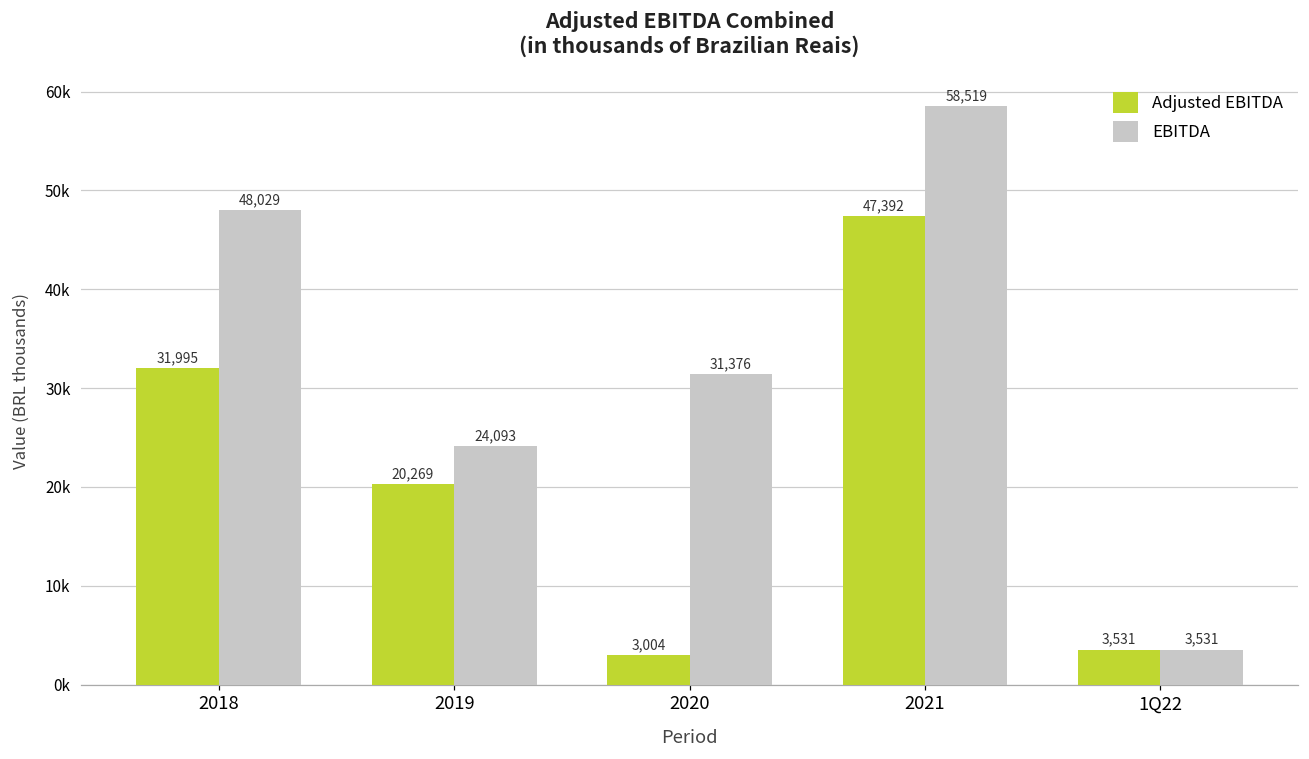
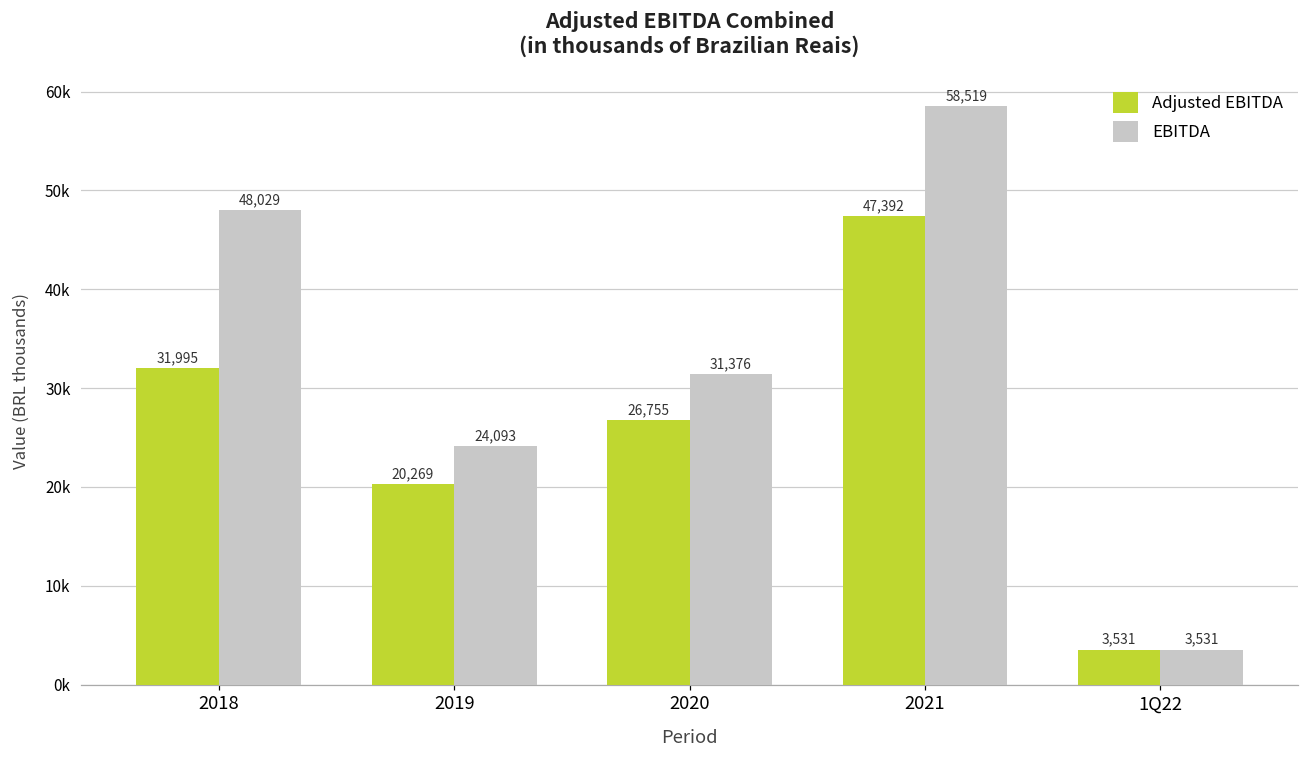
Adjusted EBITDA, 2020: 3,004 -> 26,755
